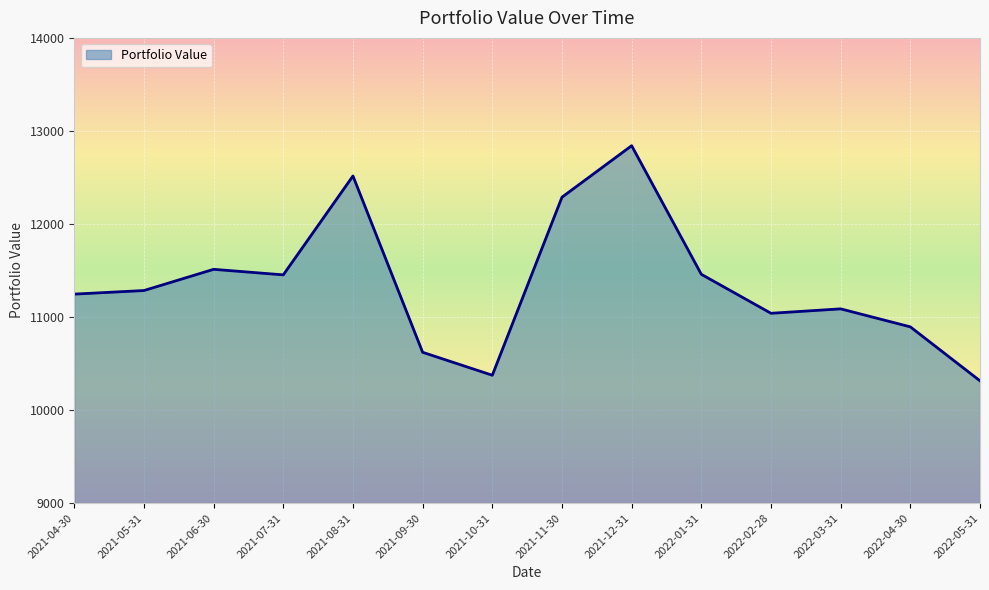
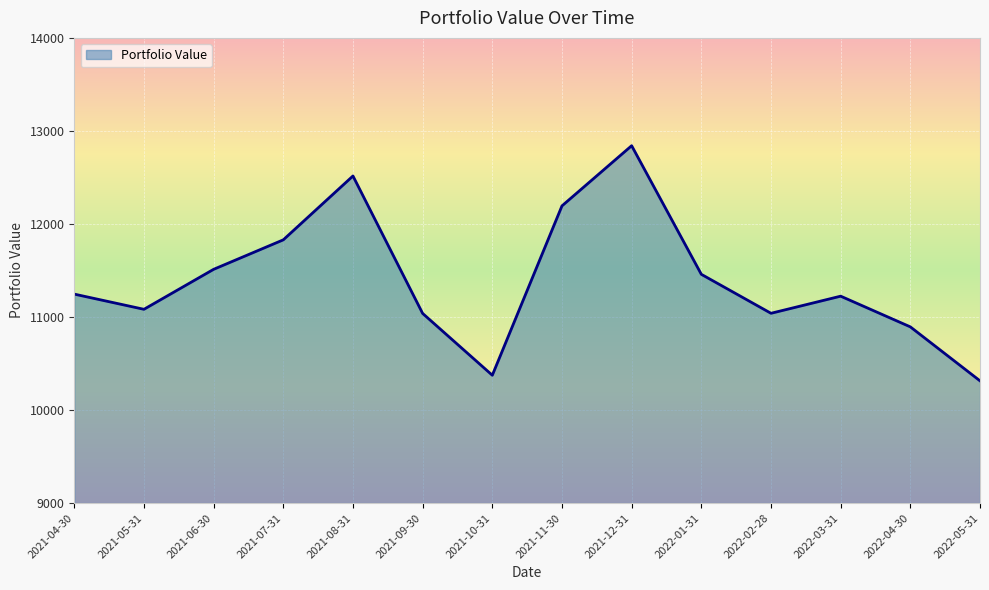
2021-05-31: 11300 -> 11100
2021-07-31: 11500 -> 11800
2021-09-30: 10600 -> 11000
2021-11-30: 12300 -> 12200
2022-03-31: 11100 -> 11200
